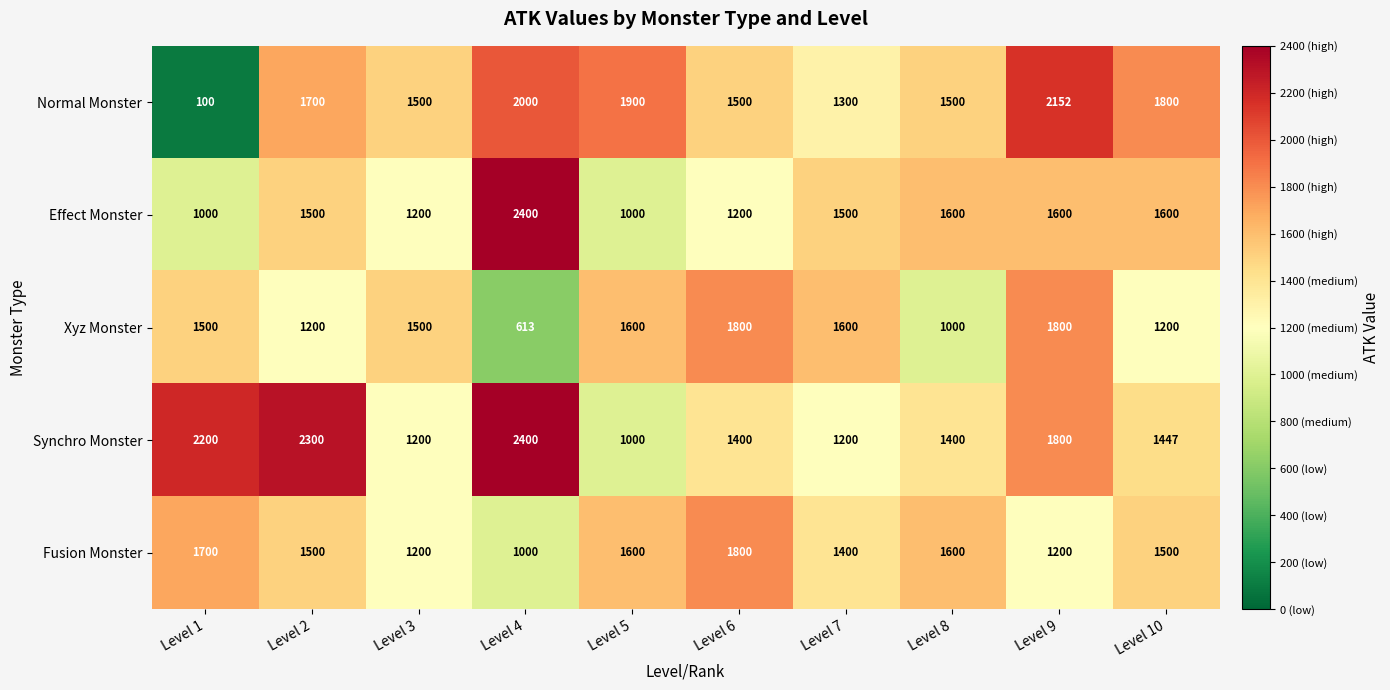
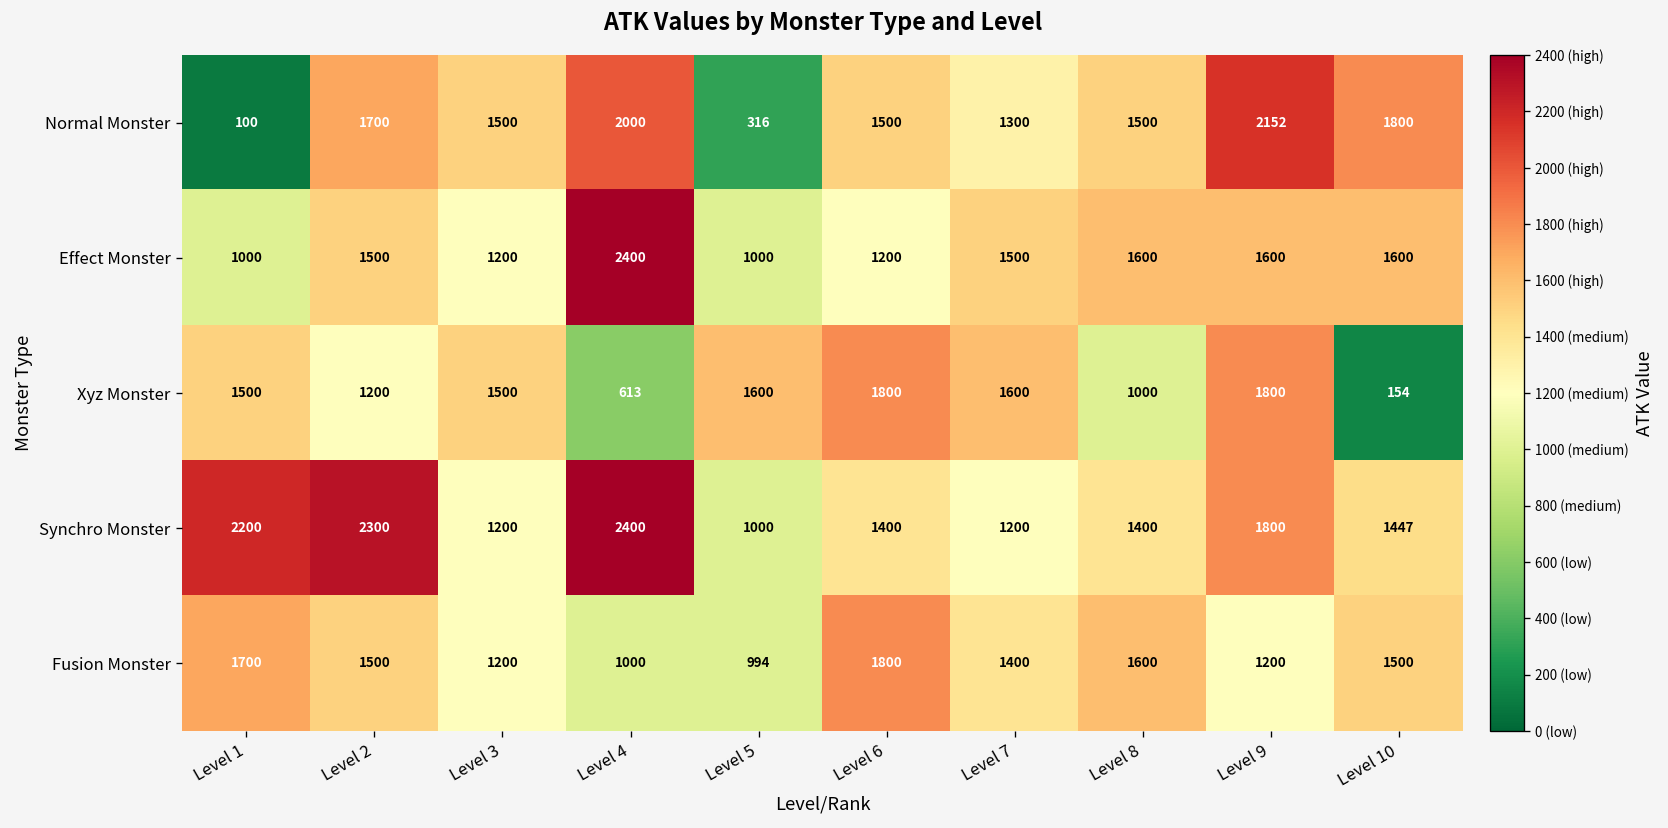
Normal Monster, Level 5: 1900 -> 316
Xyz Monster, Level 10: 1200 -> 154
Fusion Monster, Level 5: 1600 -> 994
